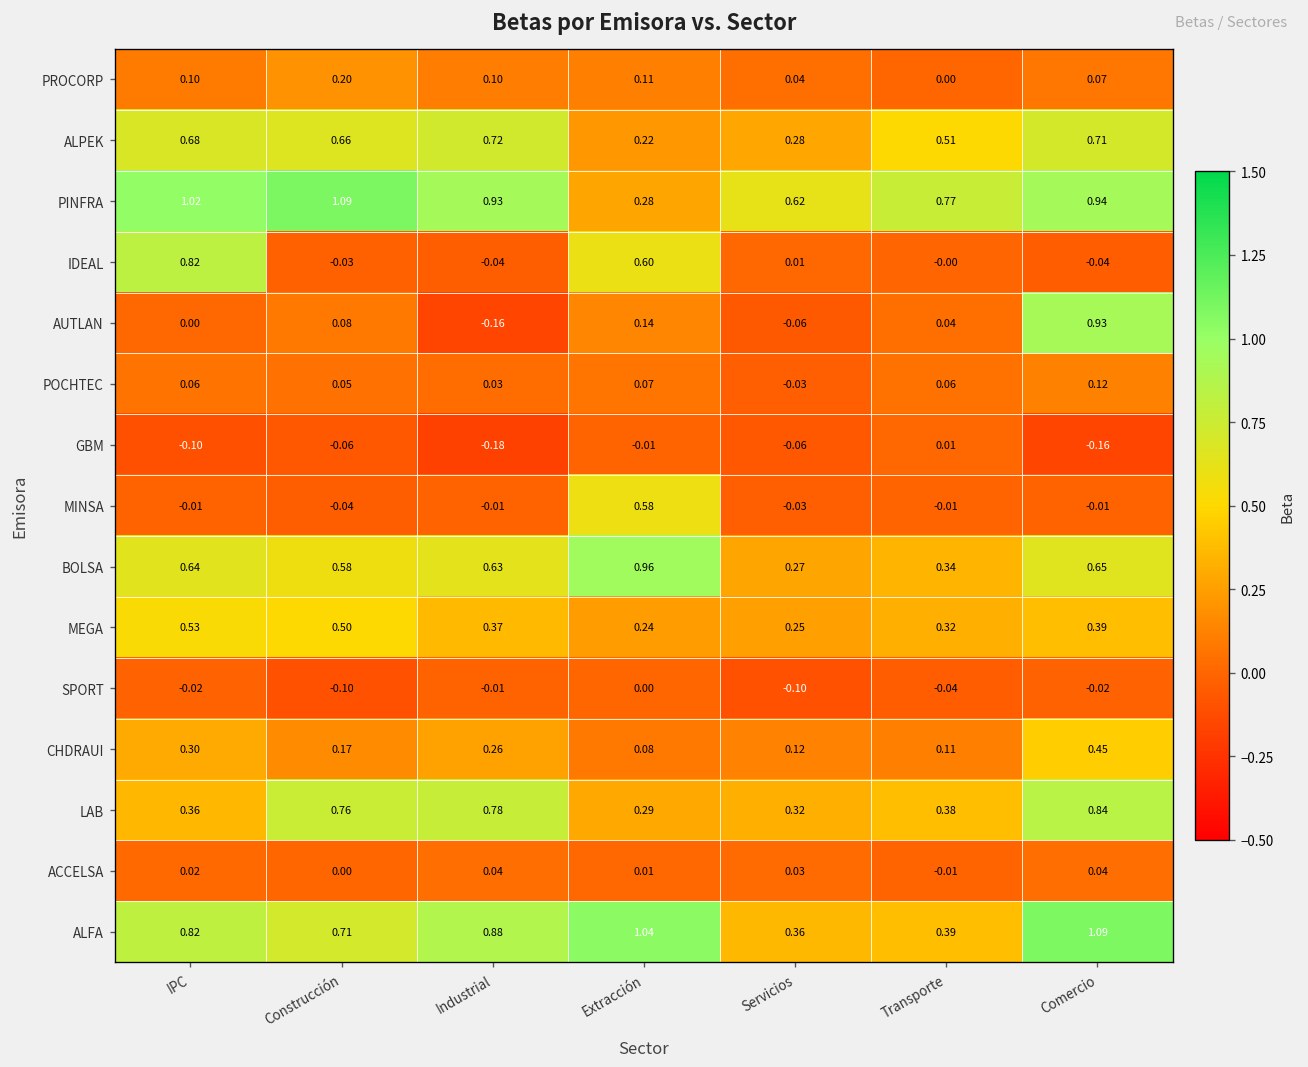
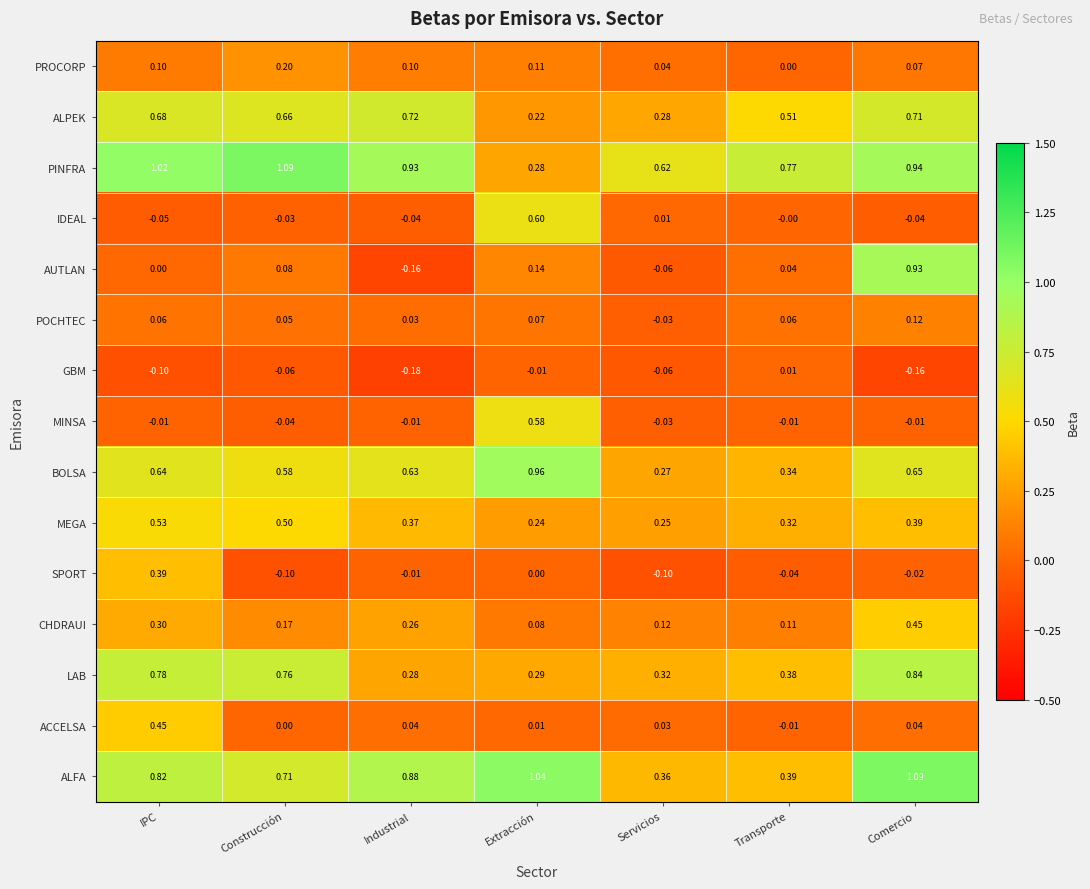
IDEAL, IPC: 0.82 -> -0.05
SPORT, IPC: -0.02 -> 0.39
LAB, IPC: 0.36 -> 0.78
LAB, Industrial: 0.78 -> 0.28
ACCELSA, IPC: 0.02 -> 0.45
